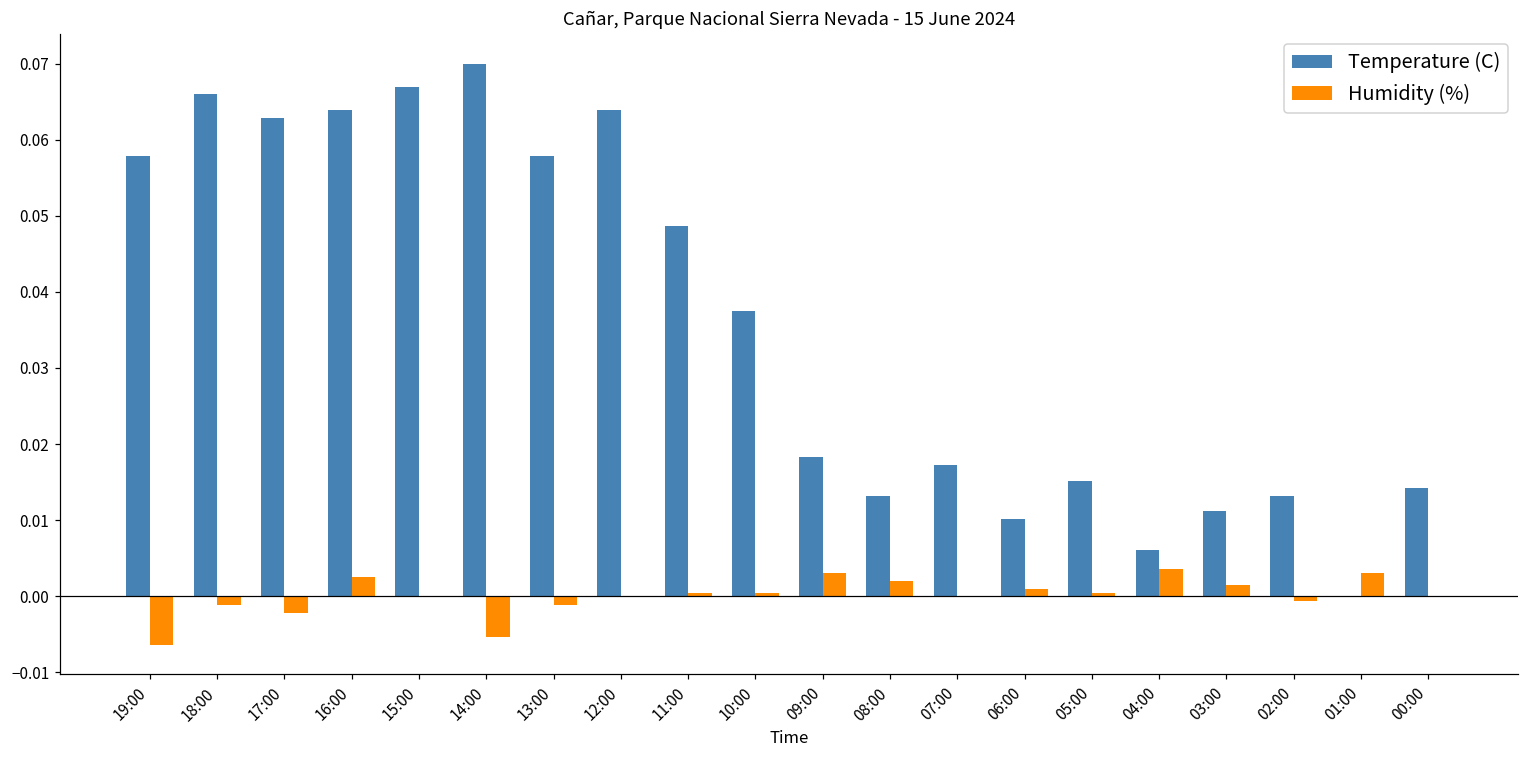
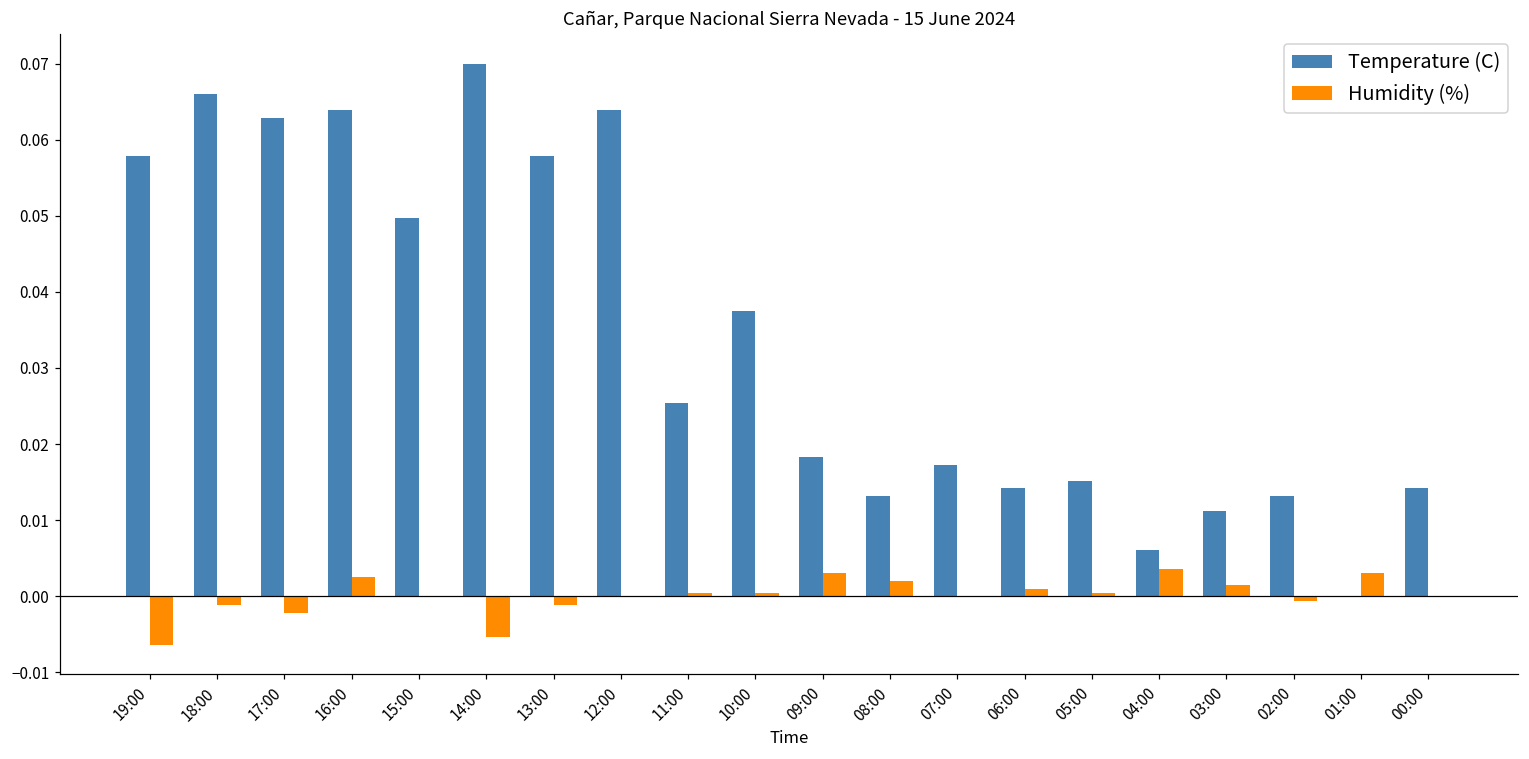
Temperature (C), 15:00: 0.067 -> 0.050
Temperature (C), 11:00: 0.049 -> 0.025
Temperature (C), 06:00: 0.010 -> 0.014
